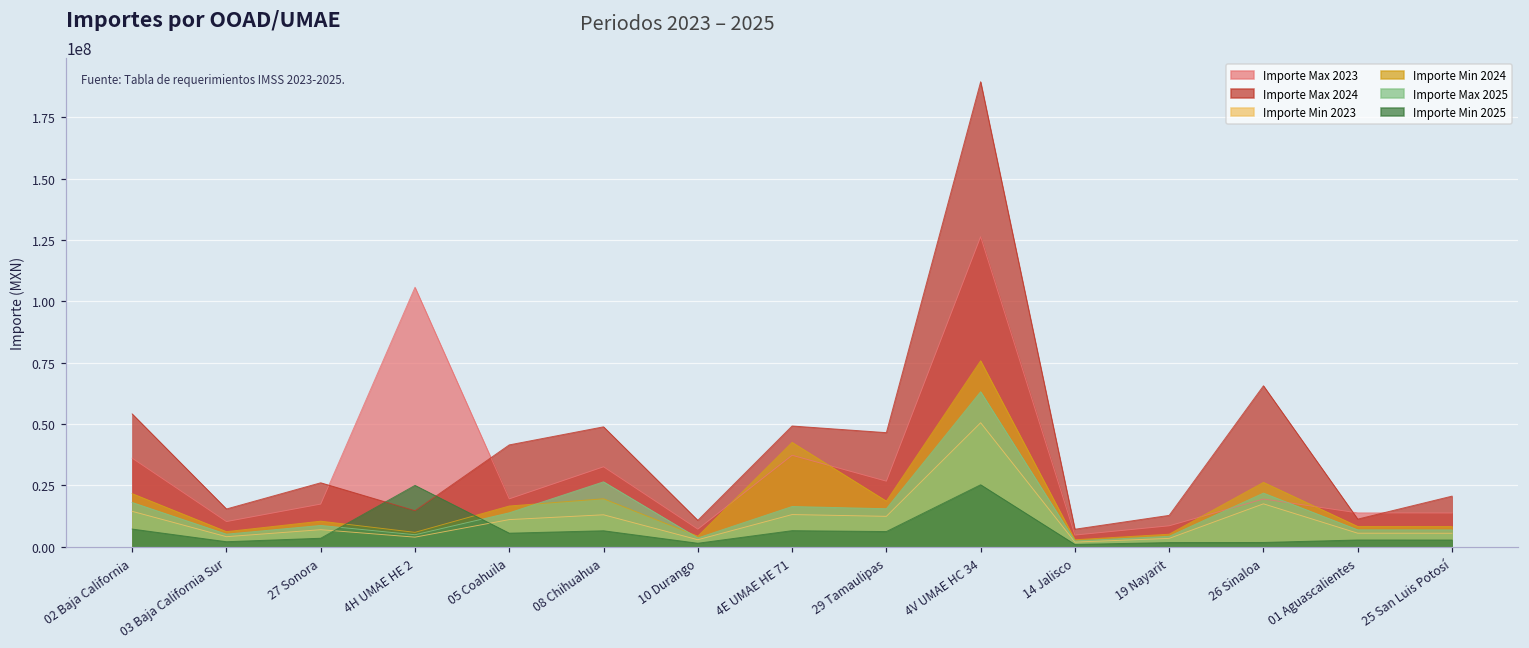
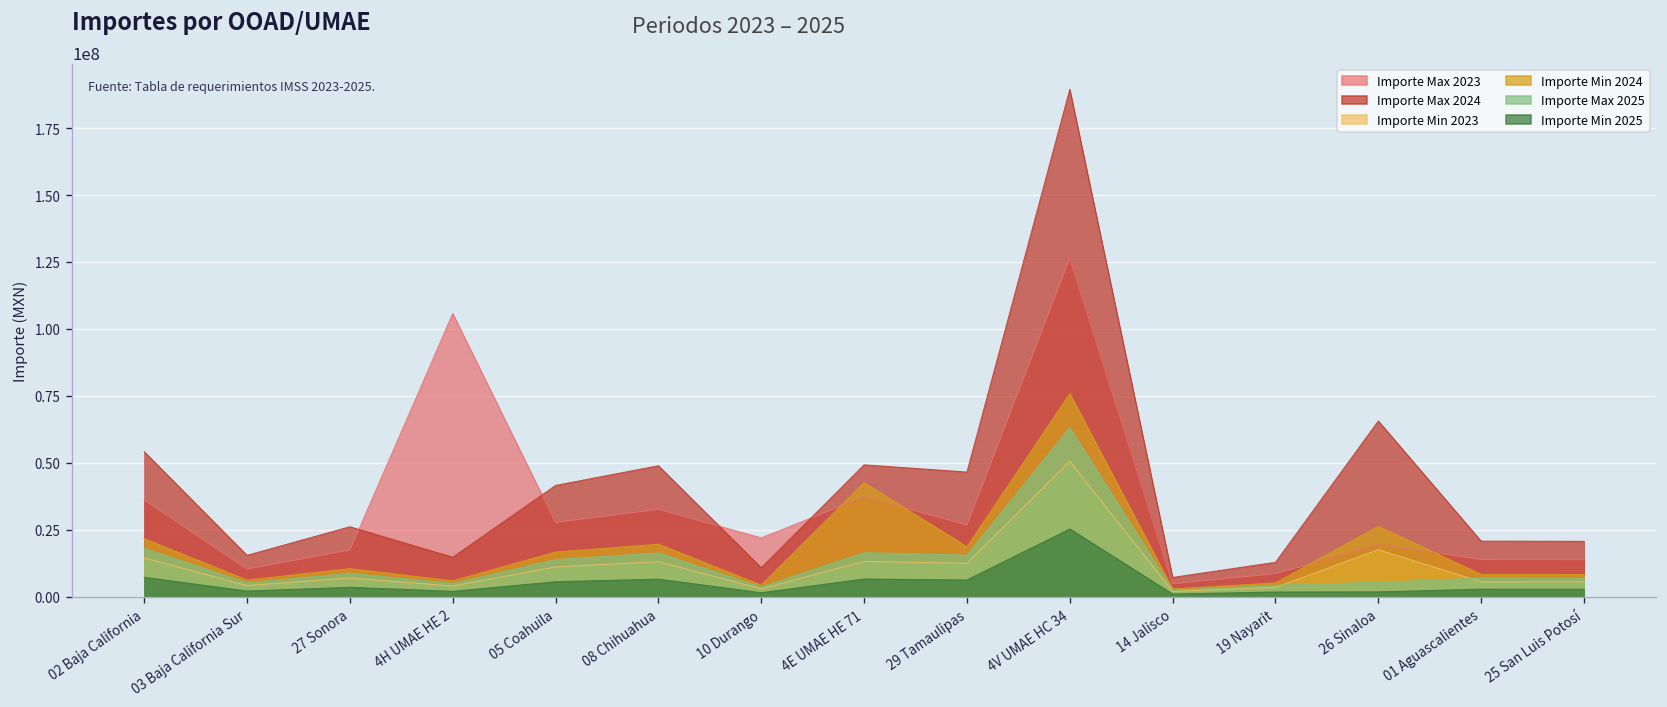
Importe Min 2025, 4H UMAE HE 2: 25000000 -> 2000000
Importe Max 2023, 05 Coahuila: 20000000 -> 28000000
Importe Max 2025, 08 Chihuahua: 26000000 -> 16000000
Importe Max 2023, 10 Durango: 7000000 -> 22000000
Importe Max 2025, 26 Sinaloa: 22000000 -> 5000000
Importe Max 2024, 01 Aguascalientes: 11000000 -> 21000000
